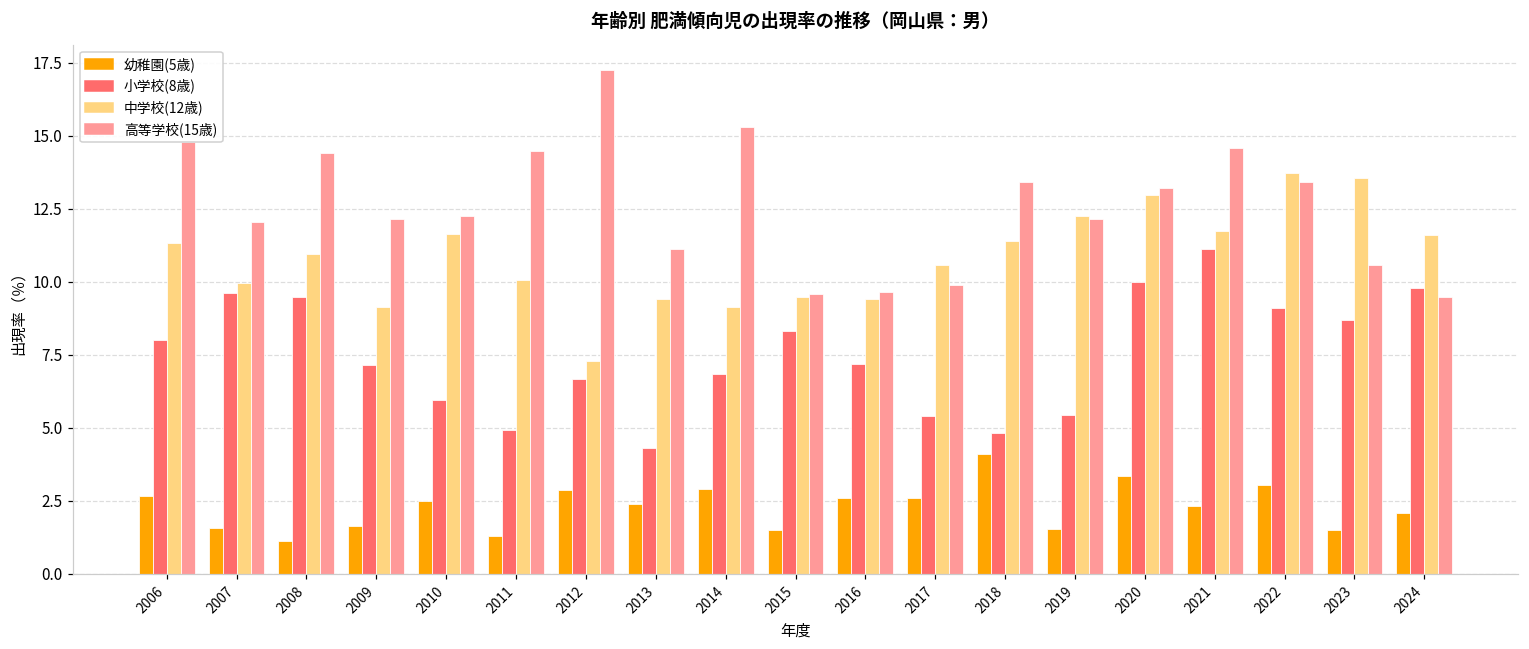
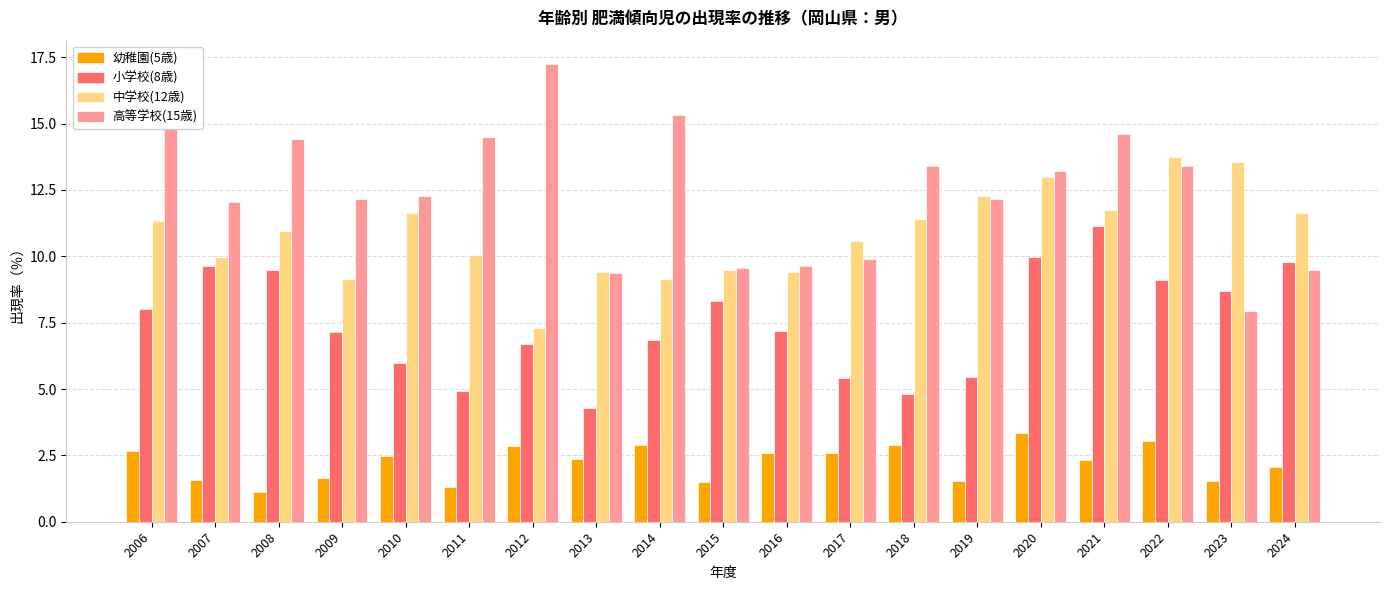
高等学校(15歳), 2013: 11.1 -> 9.4
幼稚園(5歳), 2018: 4.1 -> 2.9
高等学校(15歳), 2023: 10.6 -> 7.9
